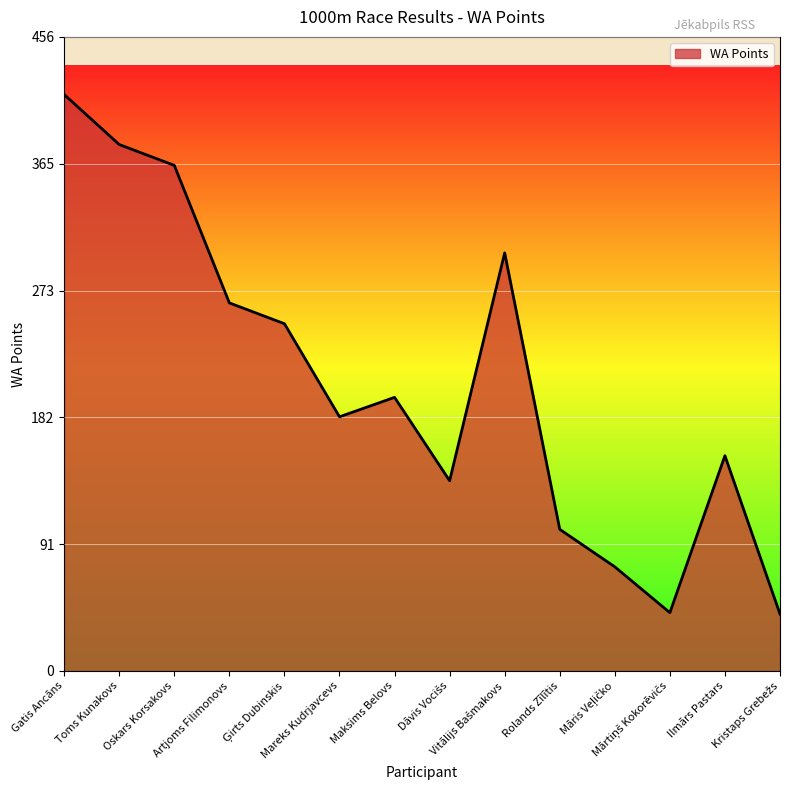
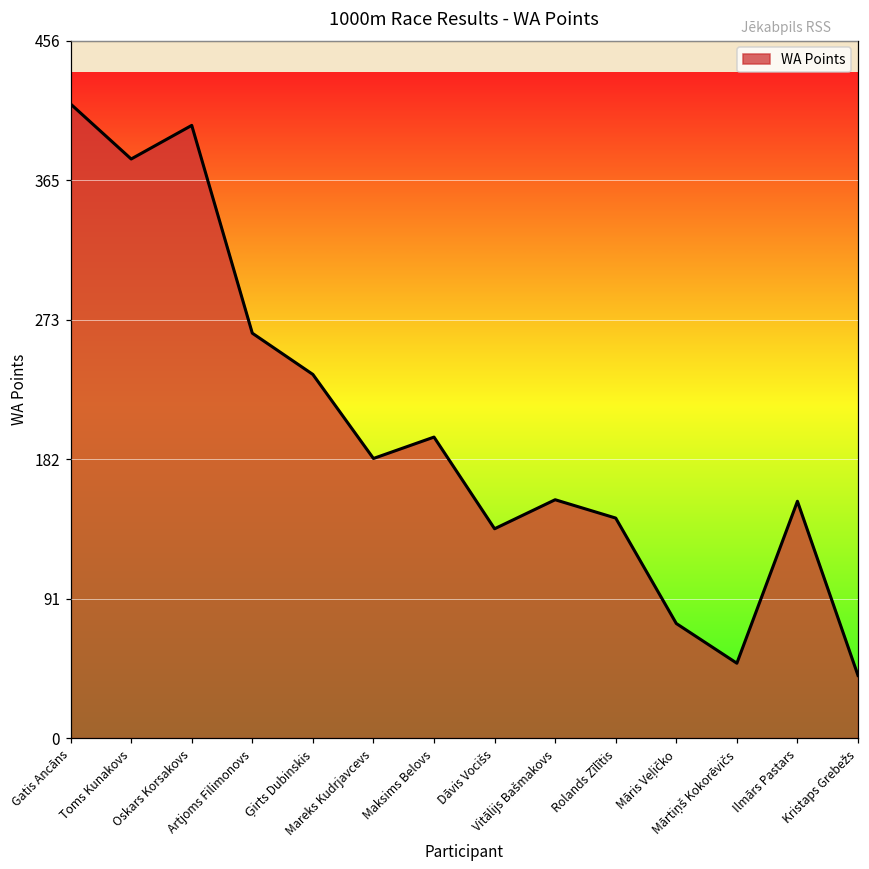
Oskars Korsakovs: 364 -> 401
Ģirts Dubinskis: 250 -> 238
Vitālijs Bašmakovs: 301 -> 156
Rolands Zīlītis: 102 -> 144
Mārtiņš Kokorēvičs: 42 -> 49
